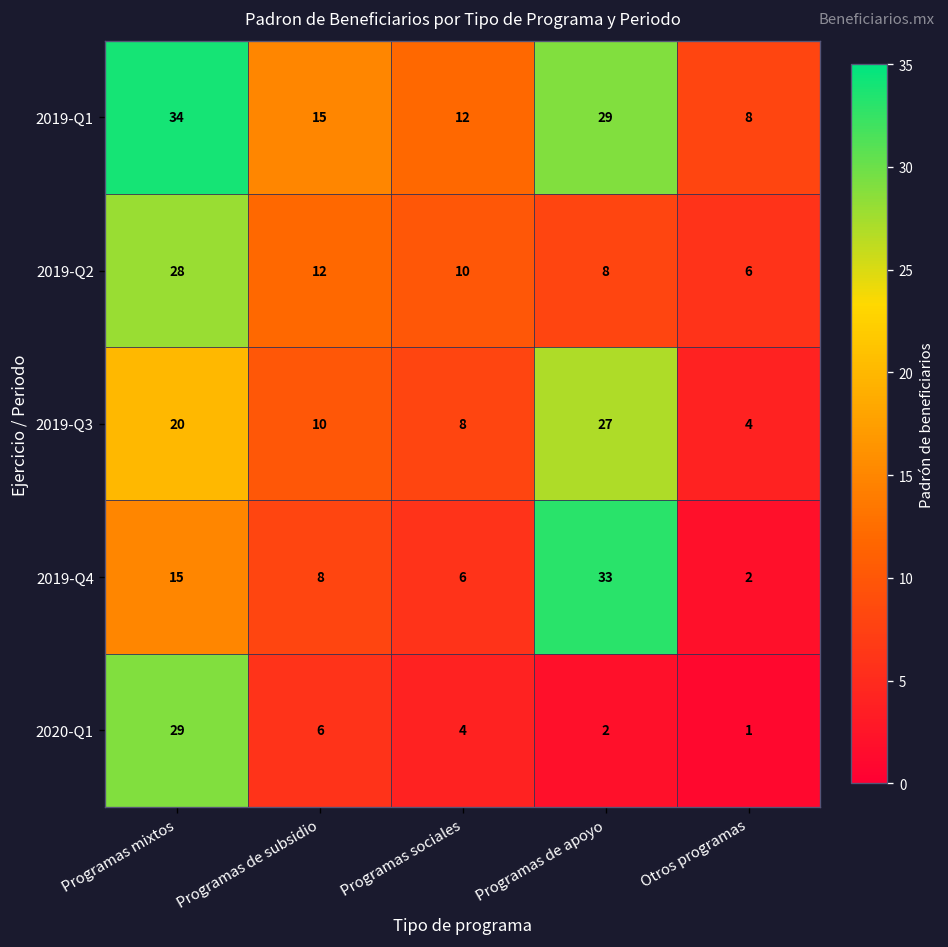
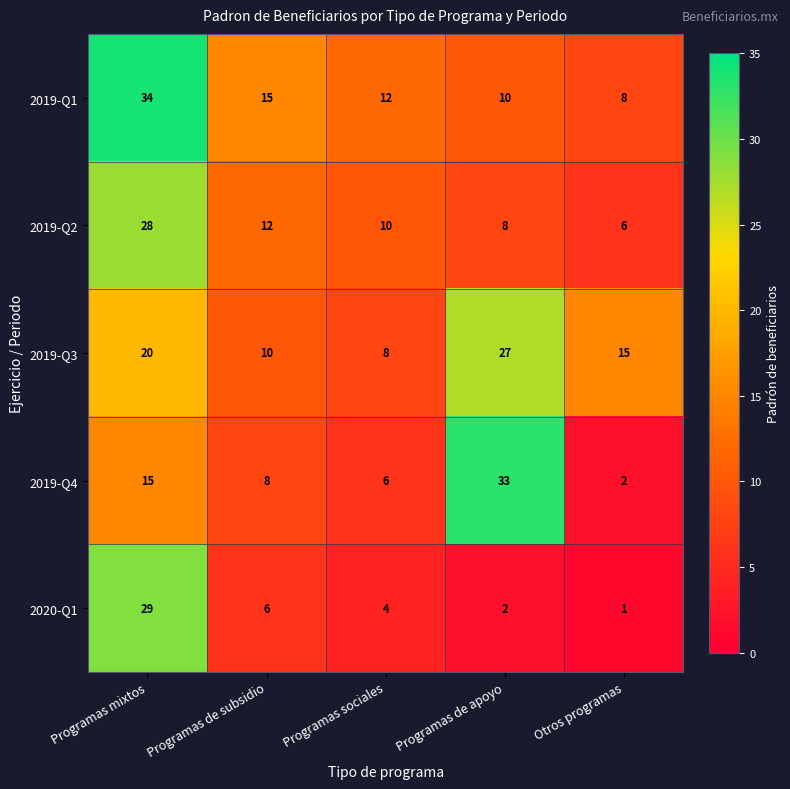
2019-Q1, Programas de apoyo: 29 -> 10
2019-Q3, Otros programas: 4 -> 15
